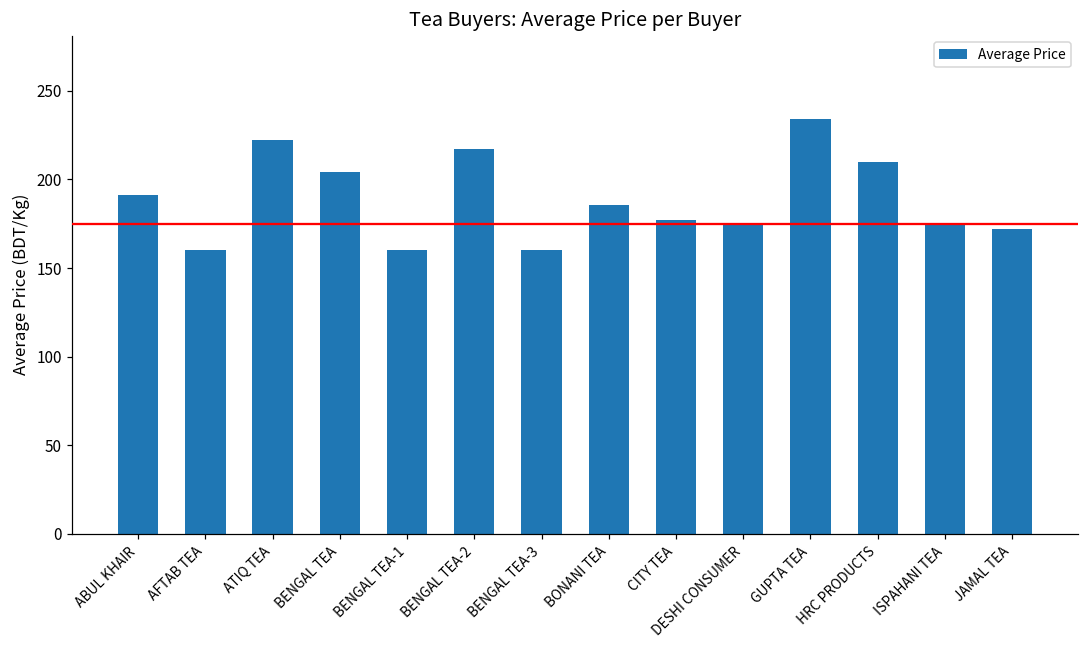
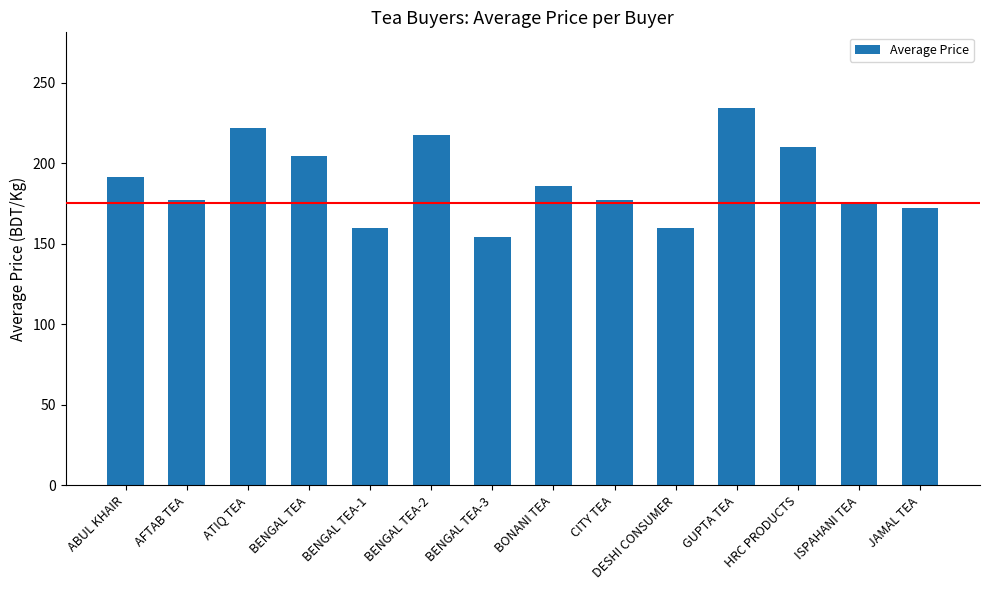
AFTAB TEA: 160 -> 177
BENGAL TEA-3: 160 -> 154
DESHI CONSUMER: 175 -> 160
